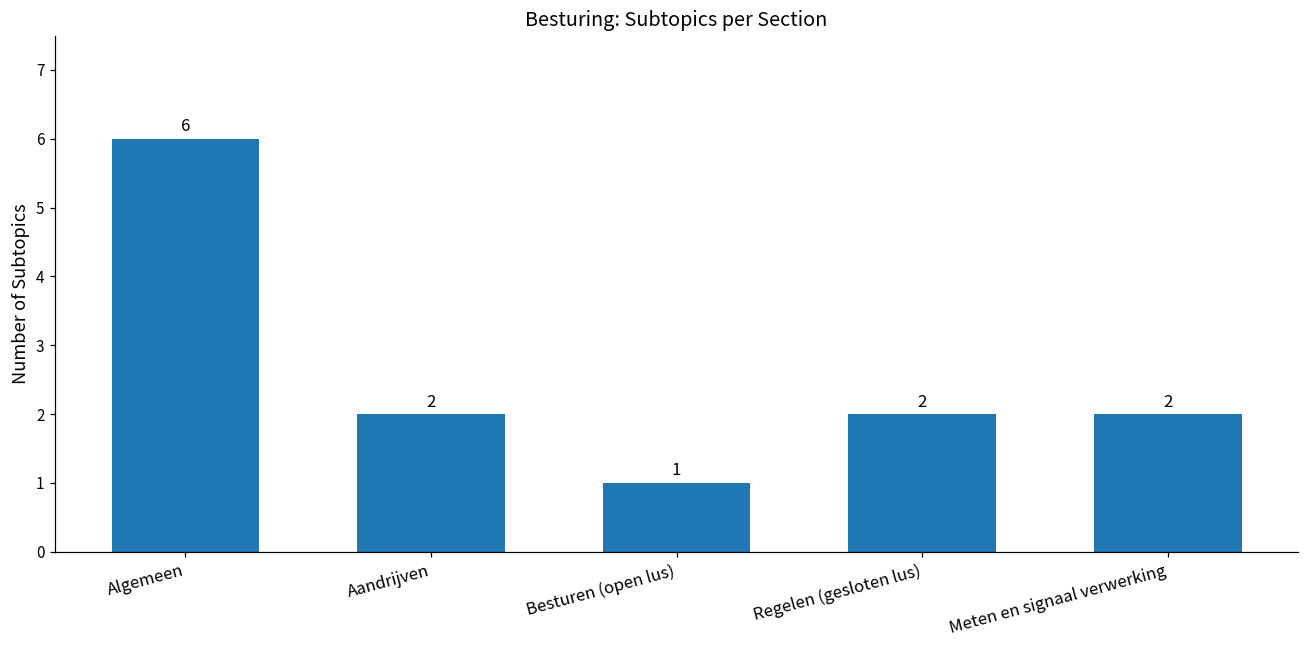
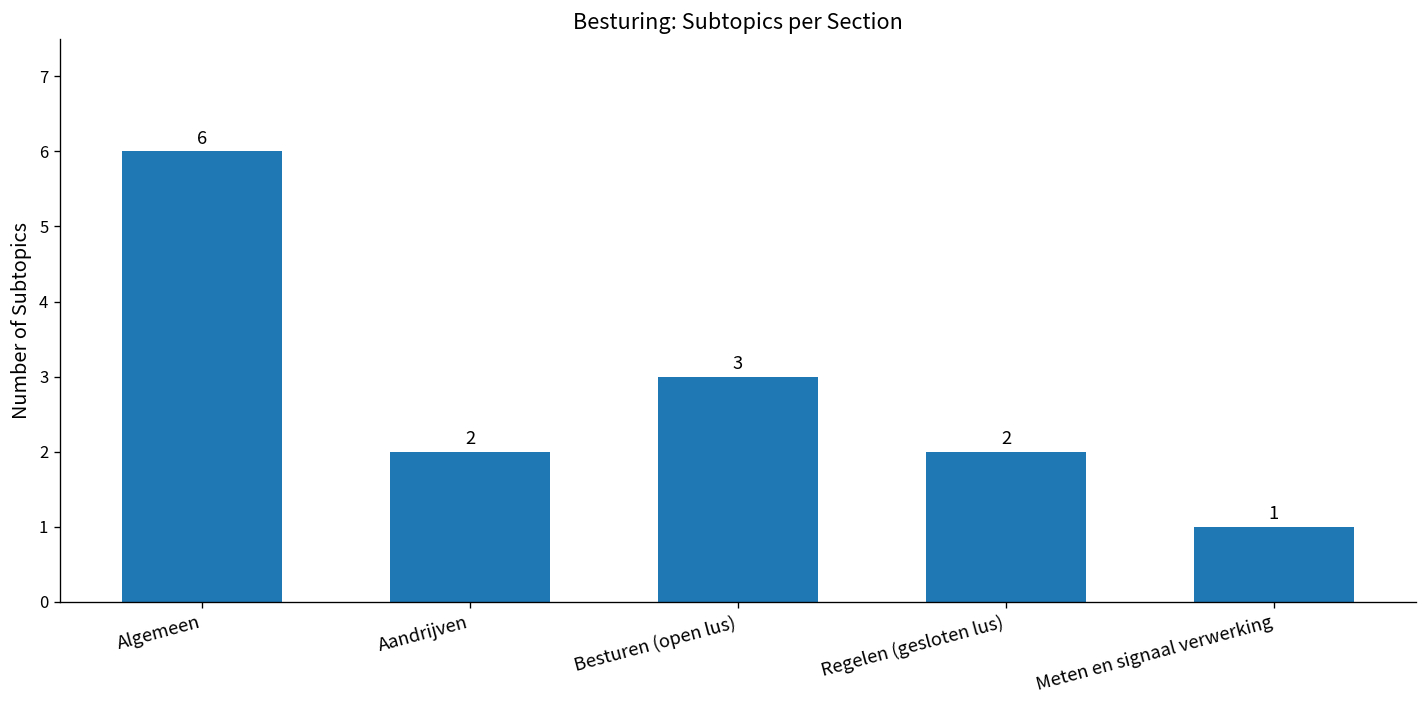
Besturen (open lus): 1 -> 3
Meten en signaal verwerking: 2 -> 1
